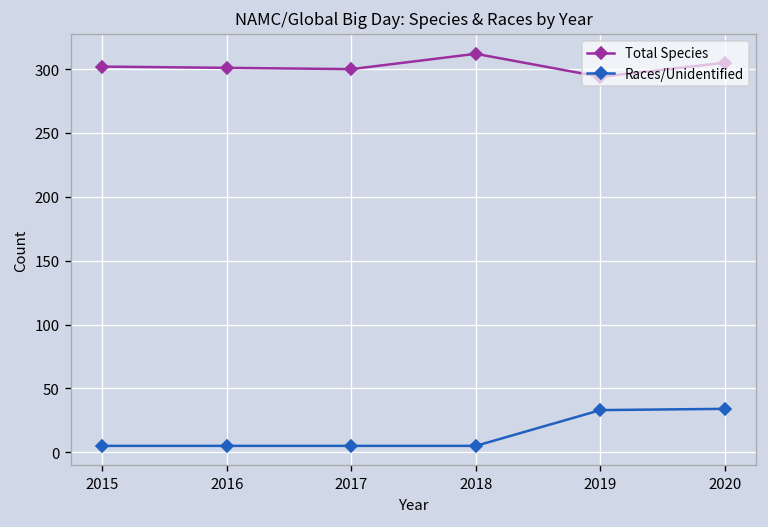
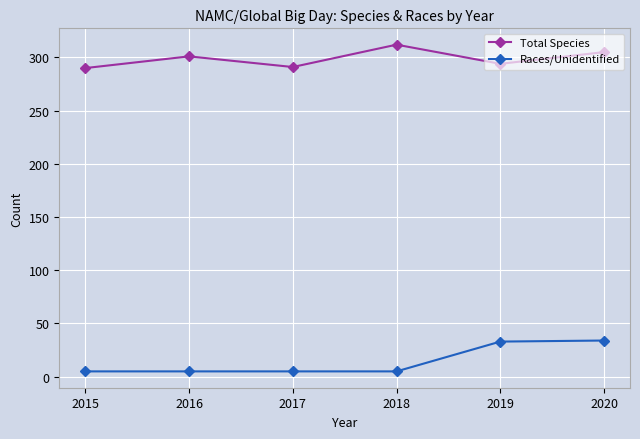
Total Species, 2015: 302 -> 290
Total Species, 2017: 300 -> 291
